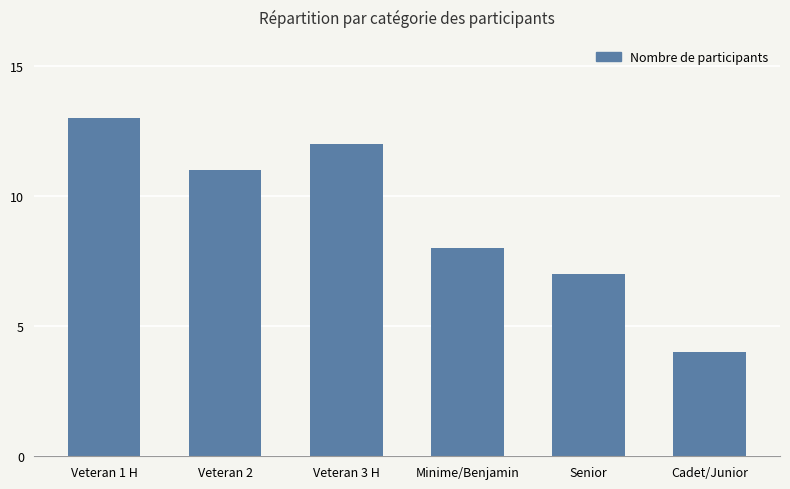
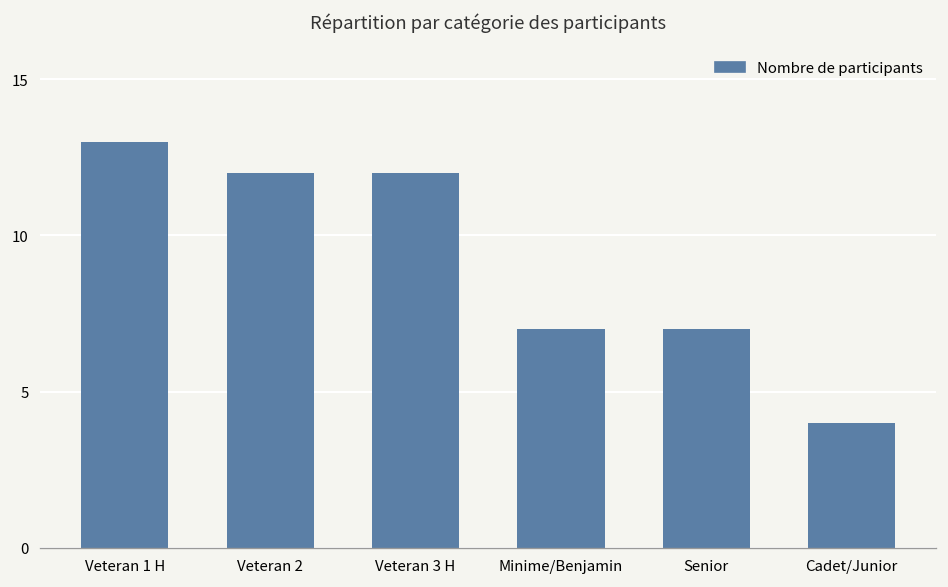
Veteran 2: 11 -> 12
Minime/Benjamin: 8 -> 7
